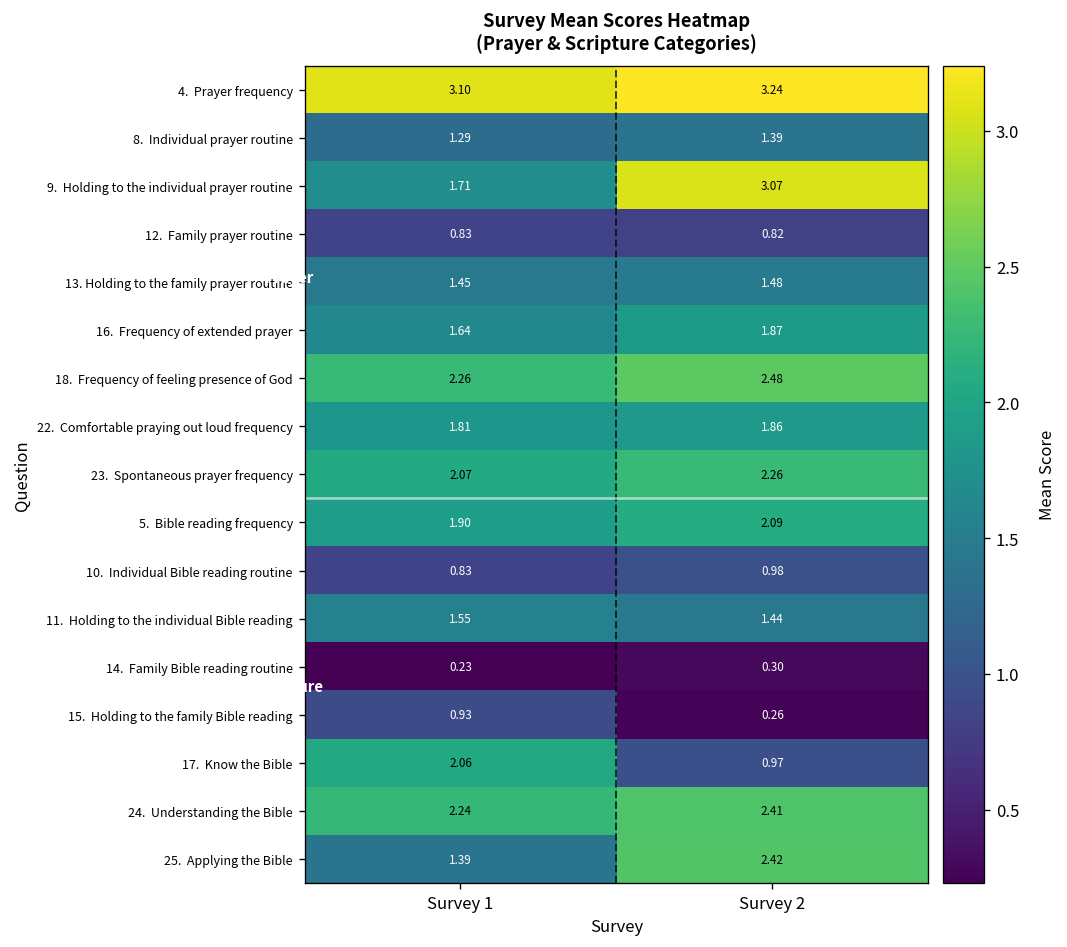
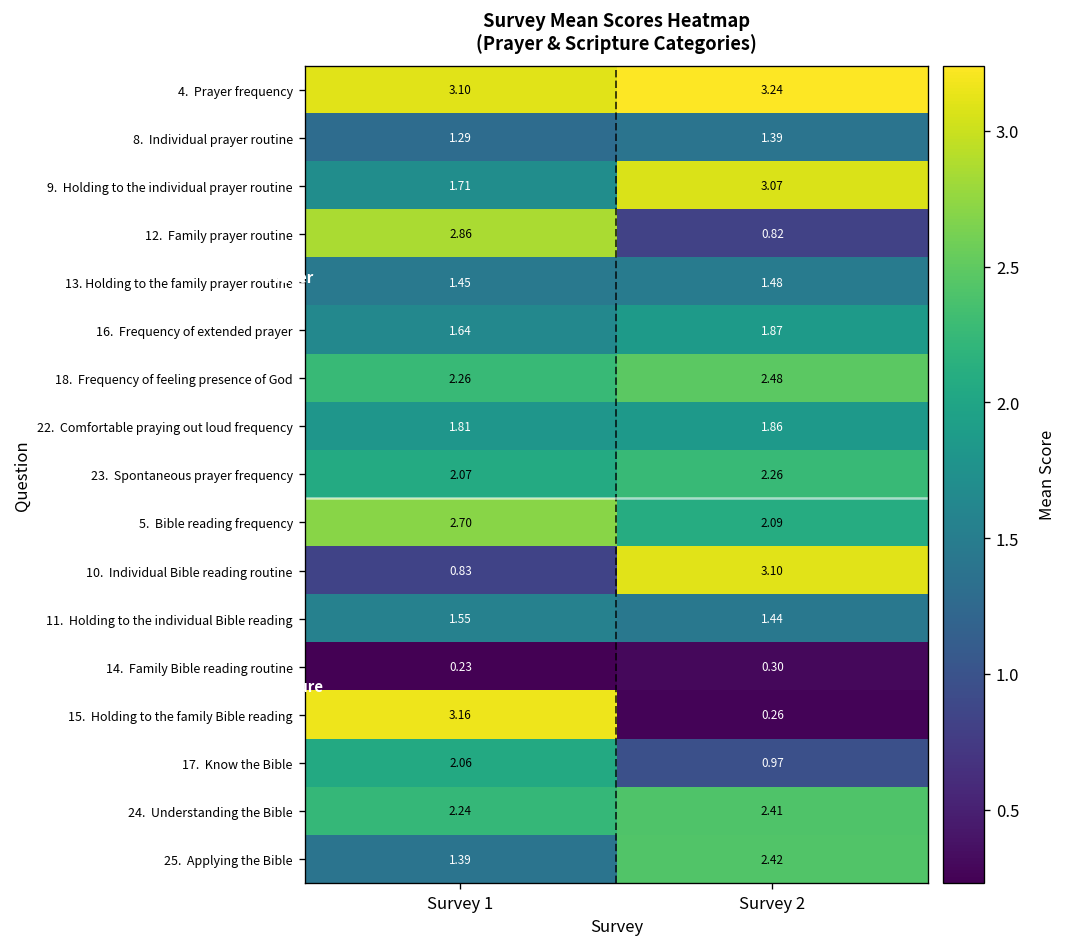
12. Family prayer routine, Survey 1: 0.83 -> 2.86
5. Bible reading frequency, Survey 1: 1.90 -> 2.70
10. Individual Bible reading routine, Survey 2: 0.98 -> 3.10
15. Holding to the family Bible reading, Survey 1: 0.93 -> 3.16
